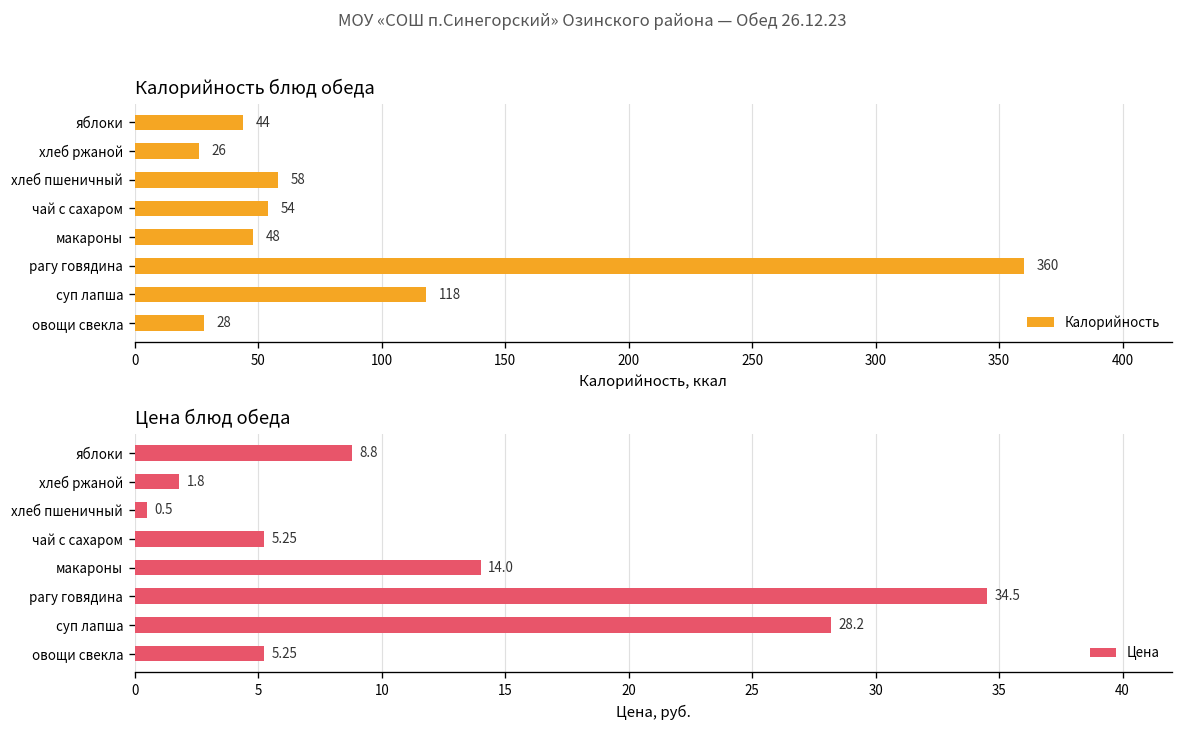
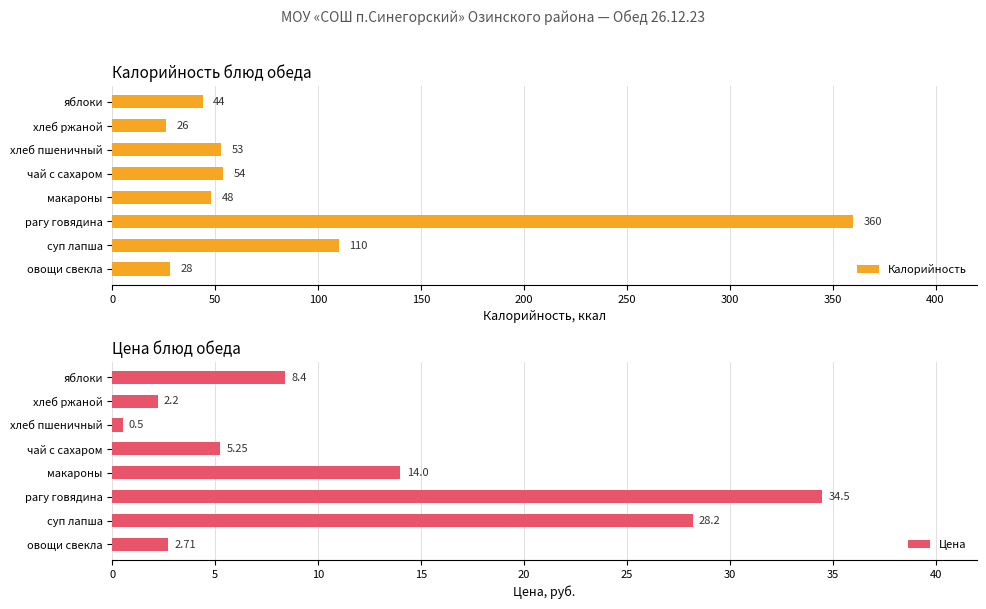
Калорийность блюд обеда, хлеб пшеничный: 58 -> 53
Калорийность блюд обеда, суп лапша: 118 -> 110
Цена блюд обеда, яблоки: 8.8 -> 8.4
Цена блюд обеда, хлеб ржаной: 1.8 -> 2.2
Цена блюд обеда, овощи свекла: 5.25 -> 2.71
